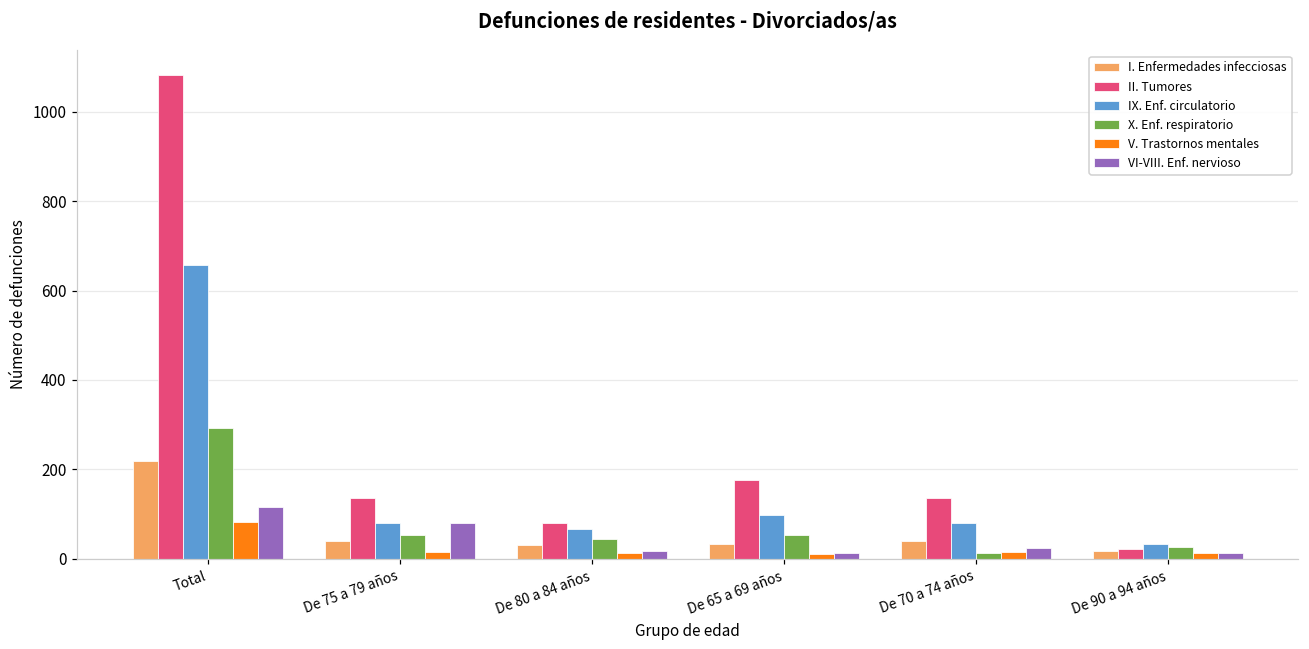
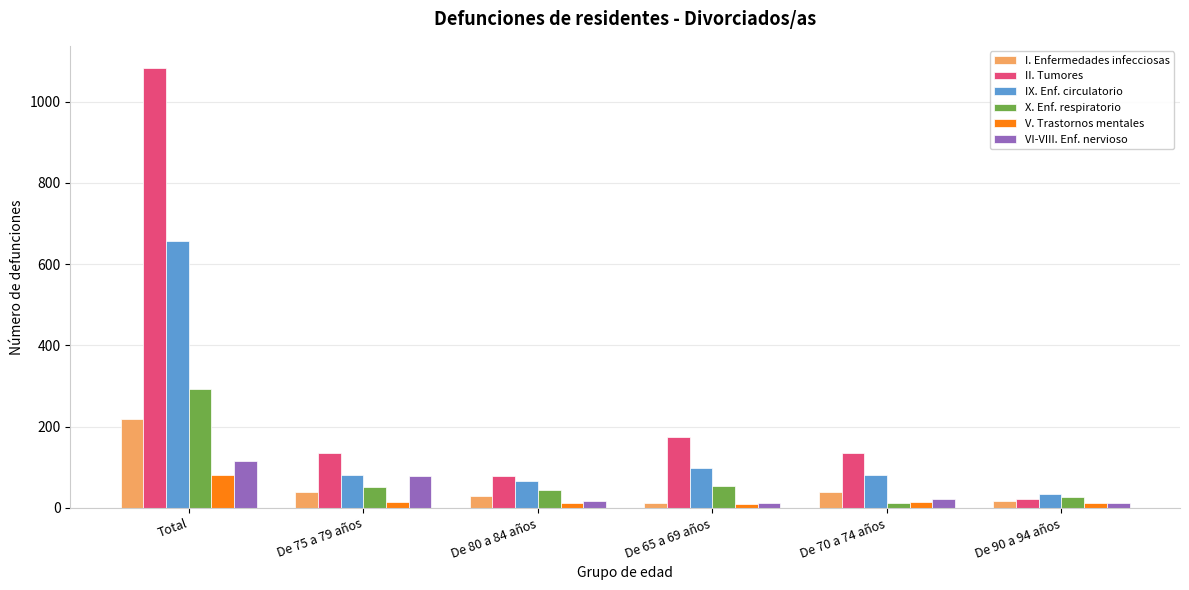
I. Enfermedades infecciosas, De 65 a 69 años: 30 -> 10
